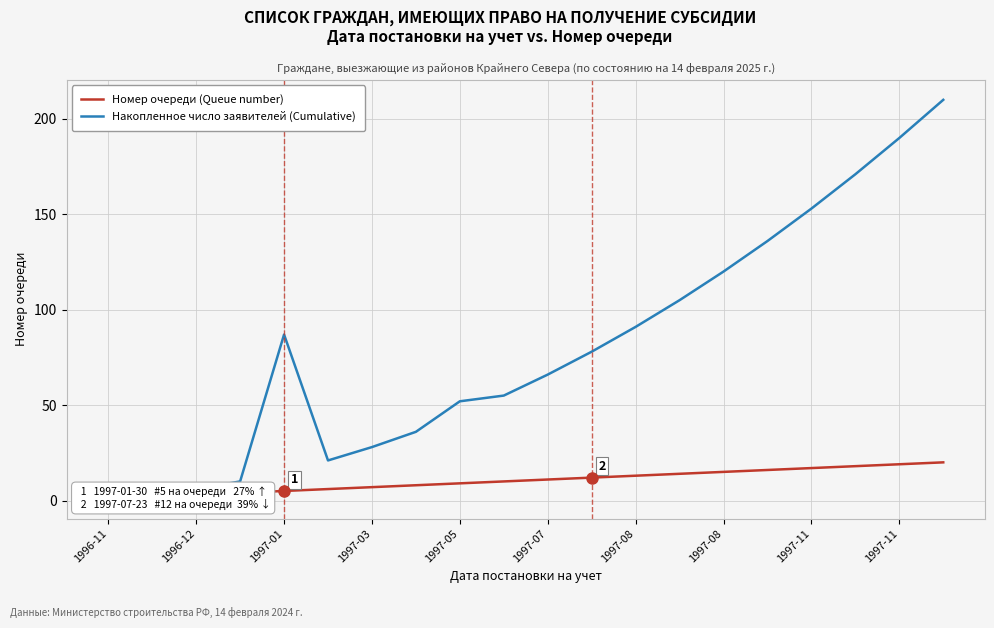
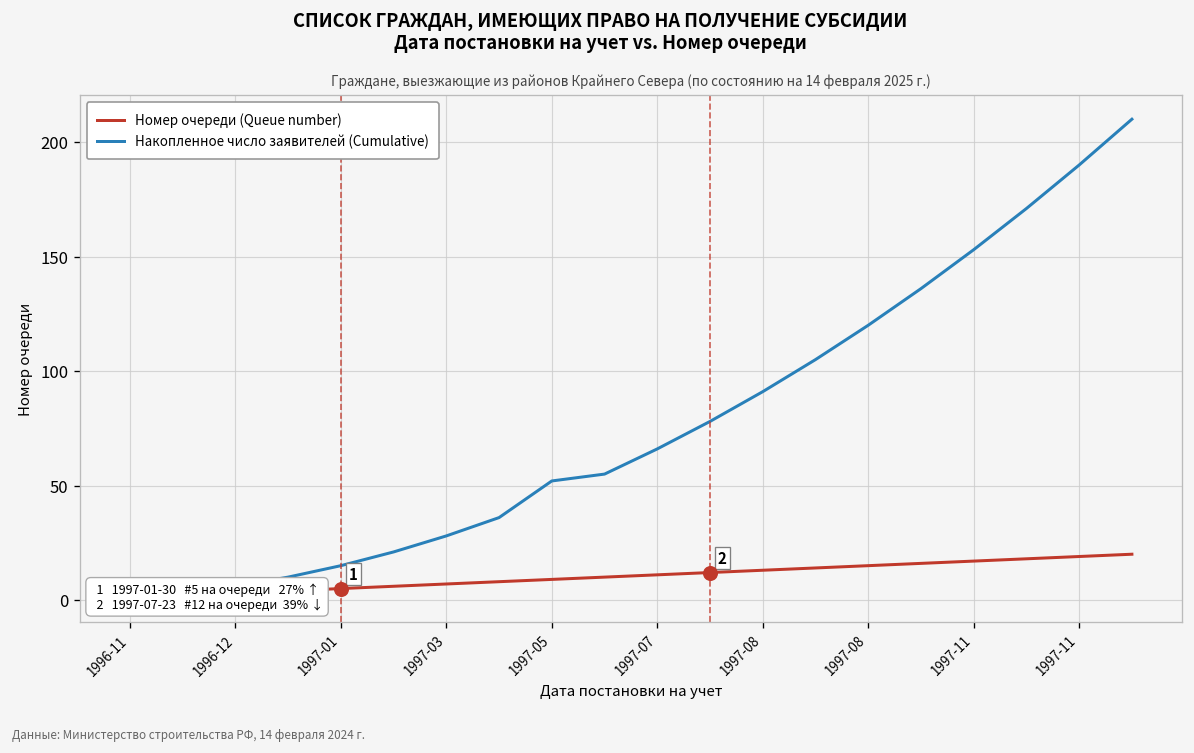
Накопленное число заявителей (Cumulative), 1997-01: 87 -> 15
